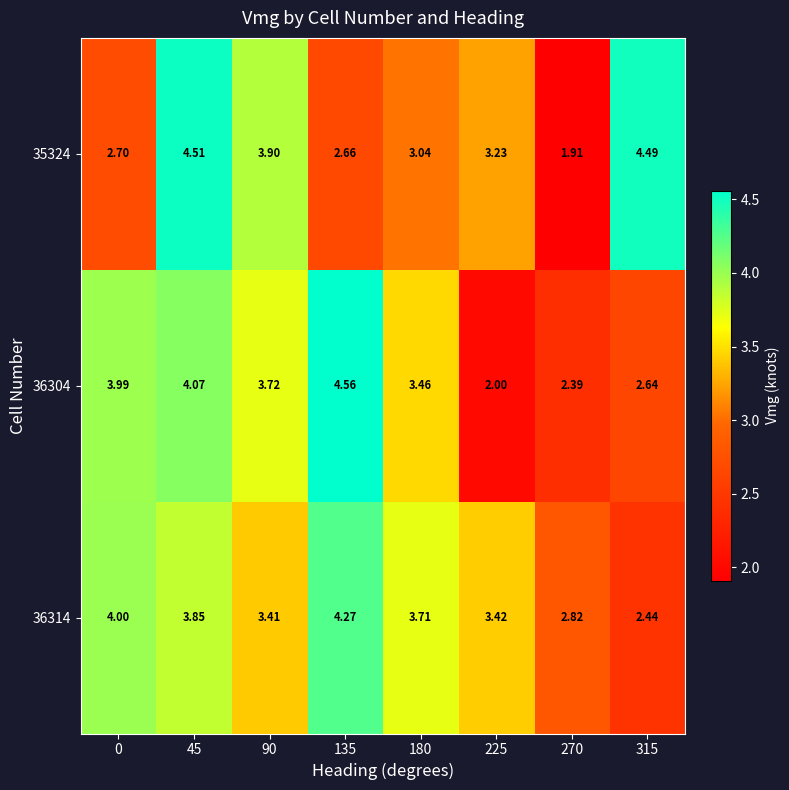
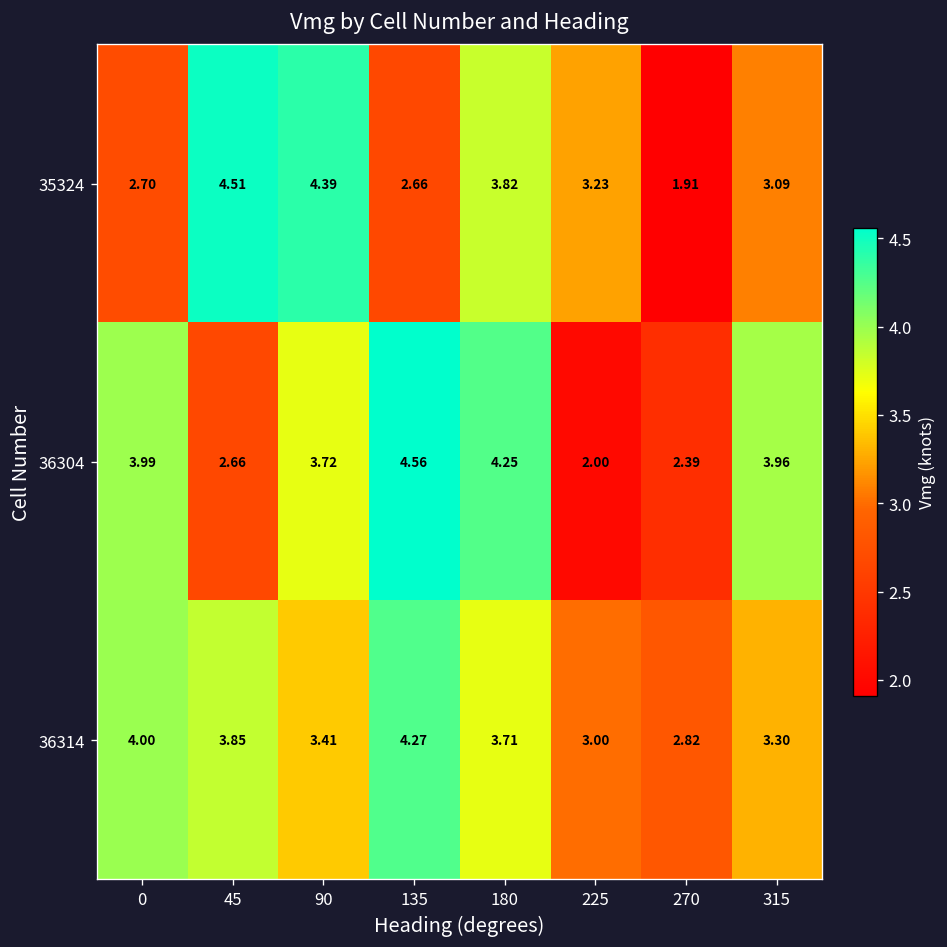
35324, 90: 3.90 -> 4.39
35324, 180: 3.04 -> 3.82
35324, 315: 4.49 -> 3.09
36304, 45: 4.07 -> 2.66
36304, 180: 3.46 -> 4.25
36304, 315: 2.64 -> 3.96
36314, 225: 3.42 -> 3.00
36314, 315: 2.44 -> 3.30
